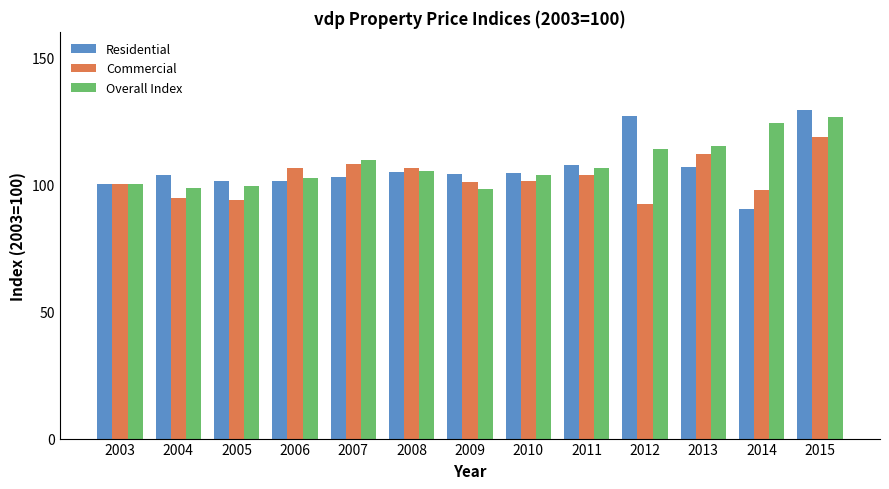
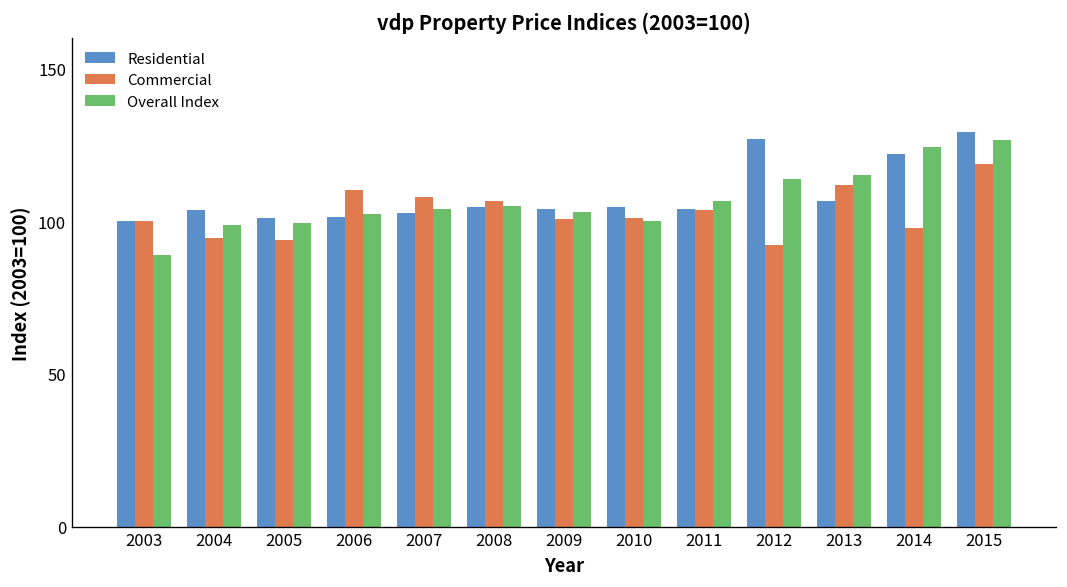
Overall Index, 2003: 100 -> 89
Commercial, 2006: 106 -> 110
Overall Index, 2007: 110 -> 104
Overall Index, 2009: 98 -> 103
Overall Index, 2010: 104 -> 100
Residential, 2011: 108 -> 104
Residential, 2014: 90 -> 122
